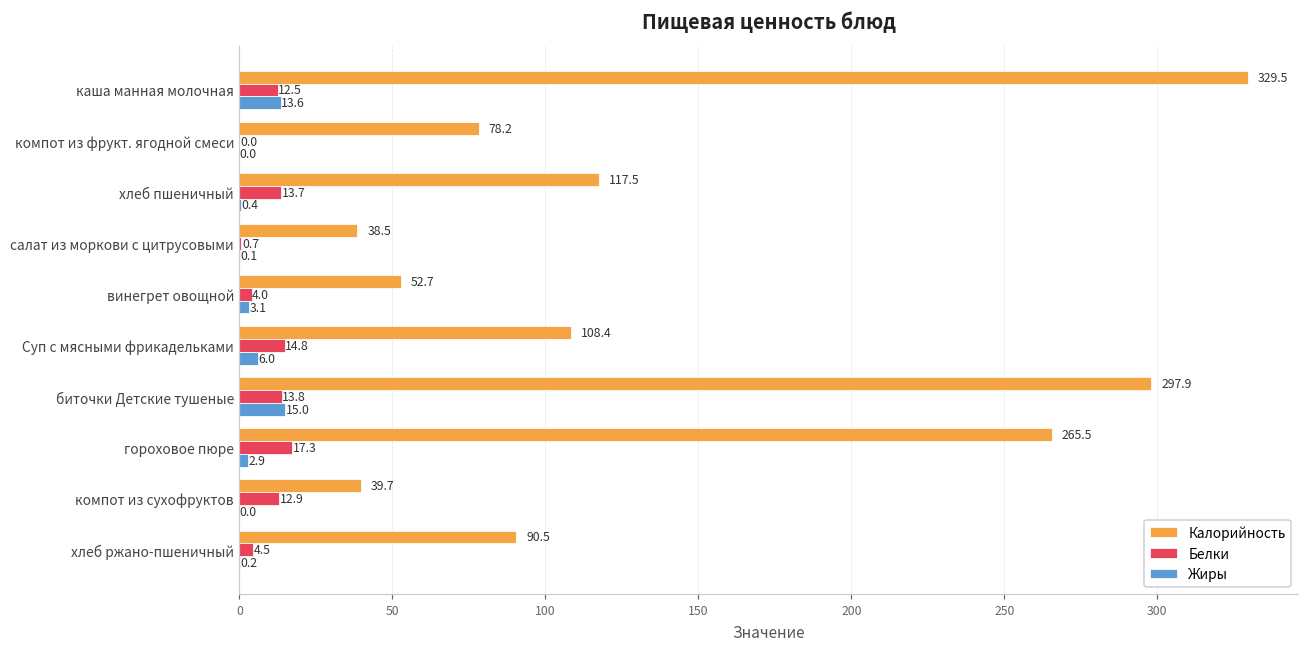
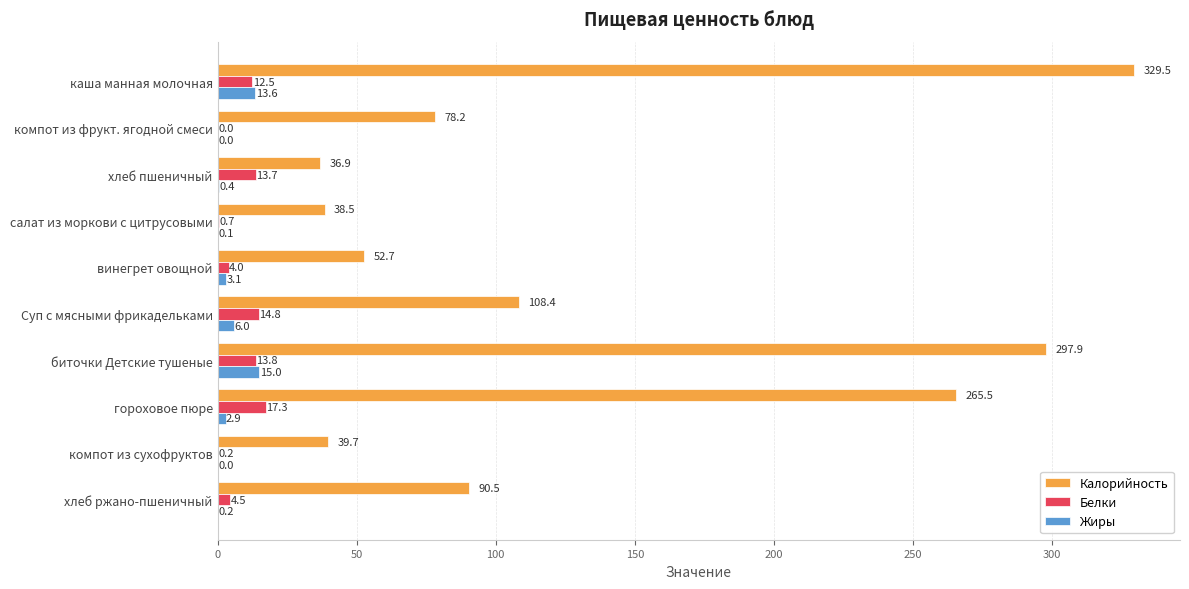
Калорийность, хлеб пшеничный: 117.5 -> 36.9
Белки, компот из сухофруктов: 12.9 -> 0.2
